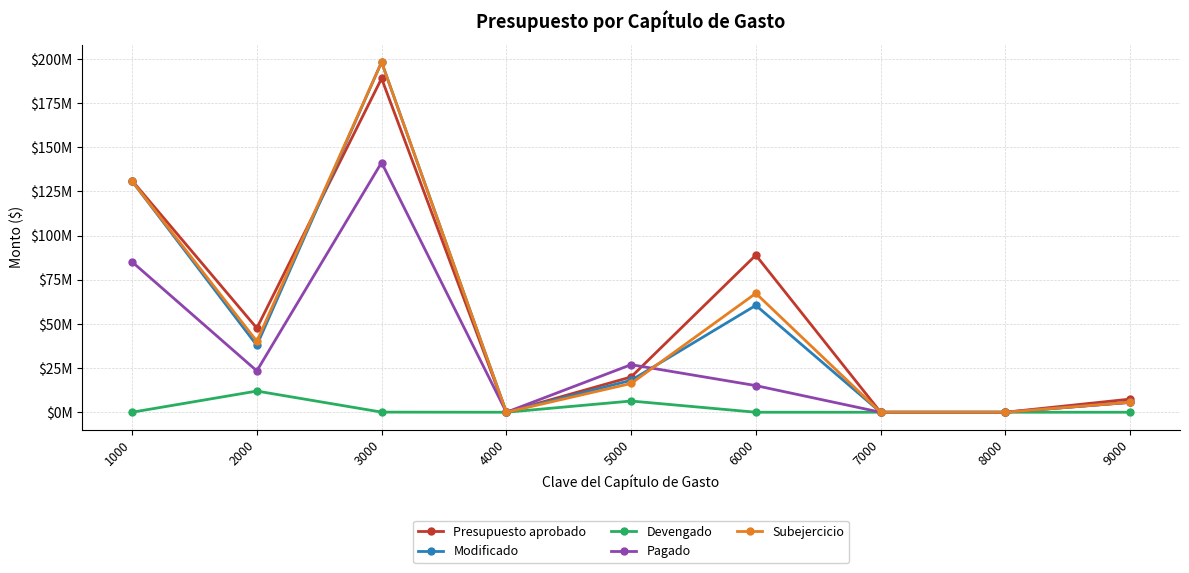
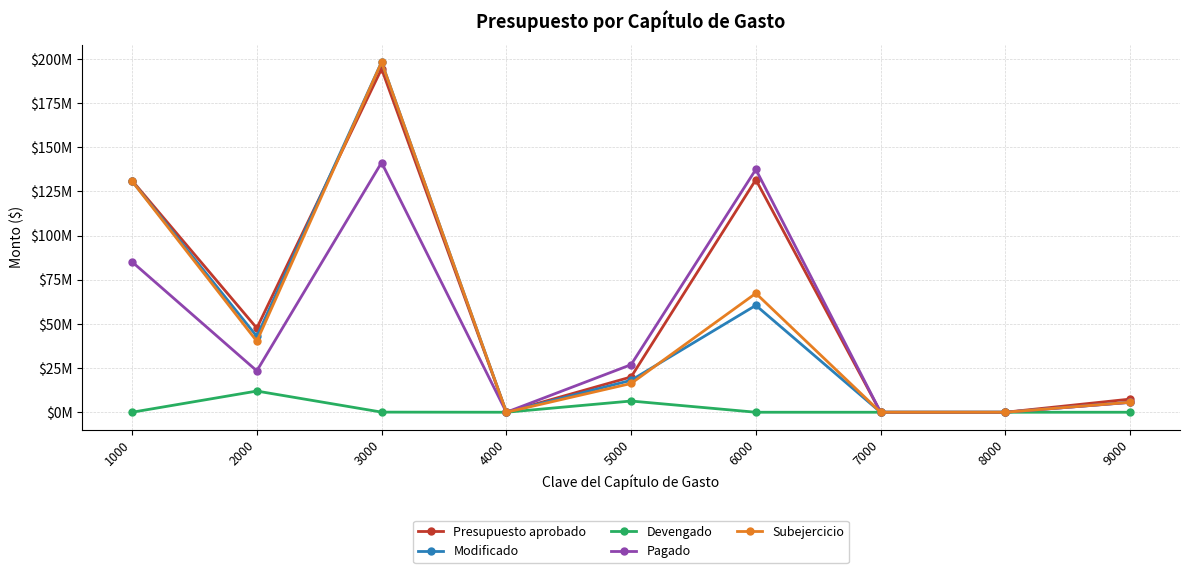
Modificado, 2000: $38000000 -> $43000000
Presupuesto aprobado, 3000: $189000000 -> $194000000
Presupuesto aprobado, 6000: $89000000 -> $132000000
Pagado, 6000: $15000000 -> $137000000
